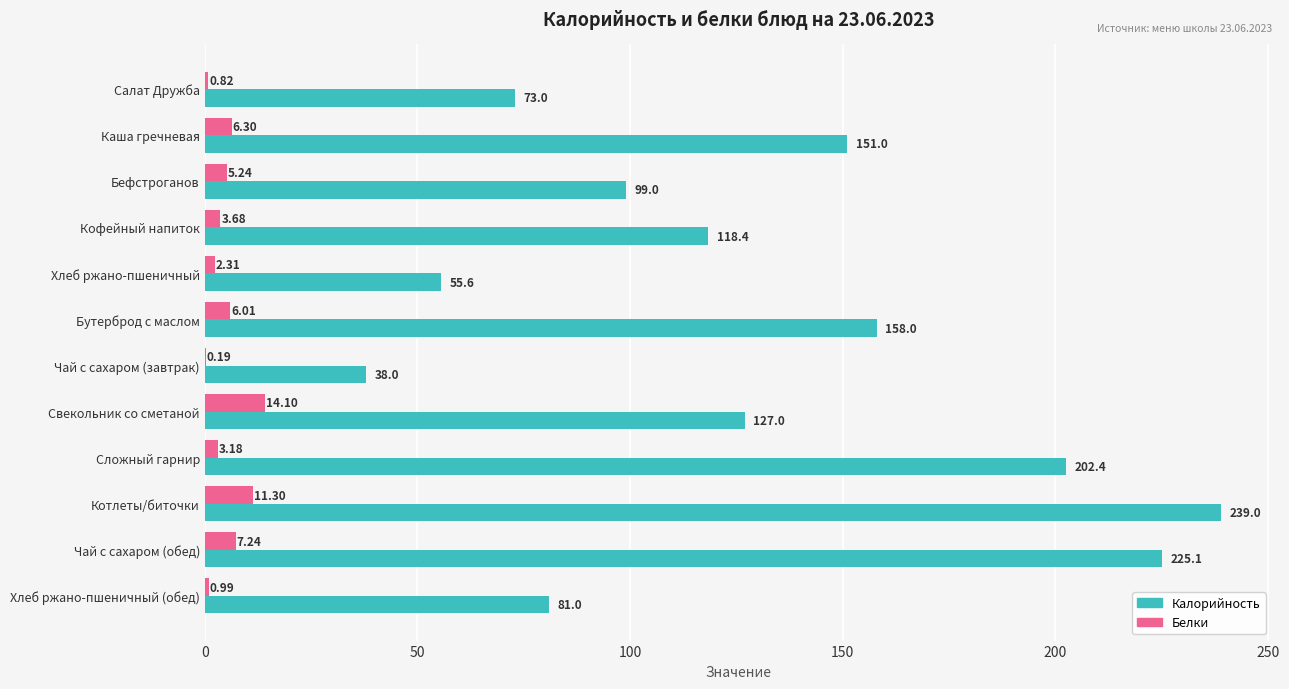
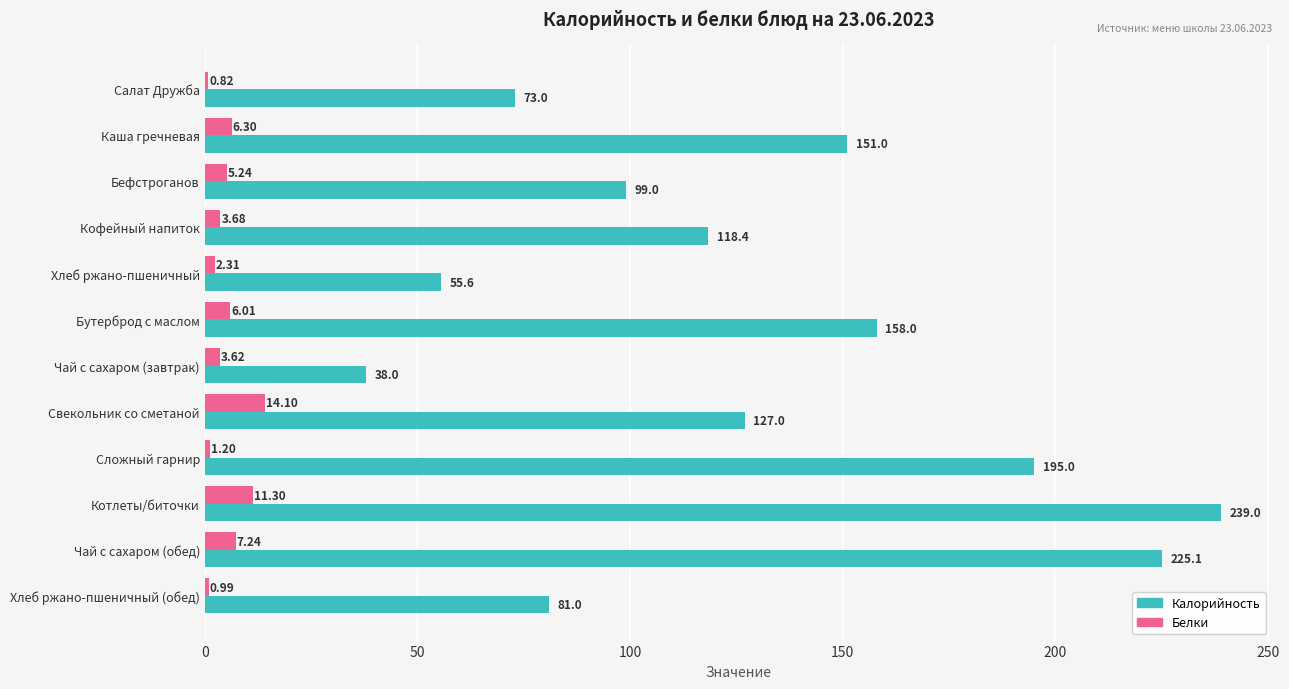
Белки, Чай с сахаром (завтрак): 0.19 -> 3.62
Белки, Сложный гарнир: 3.18 -> 1.20
Калорийность, Сложный гарнир: 202.4 -> 195.0
